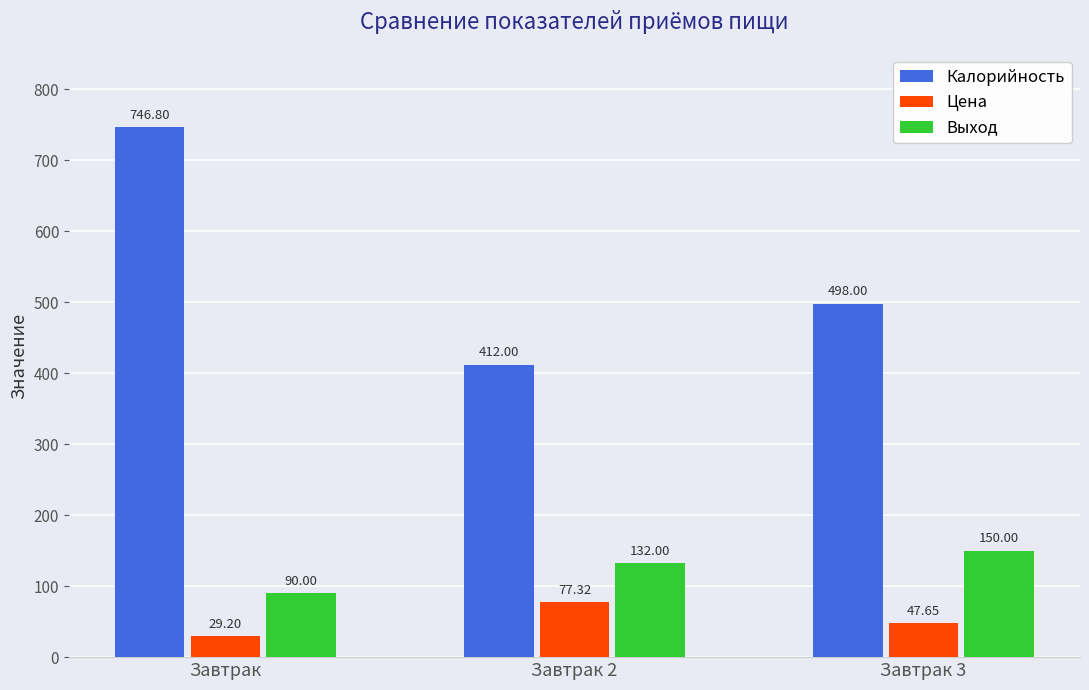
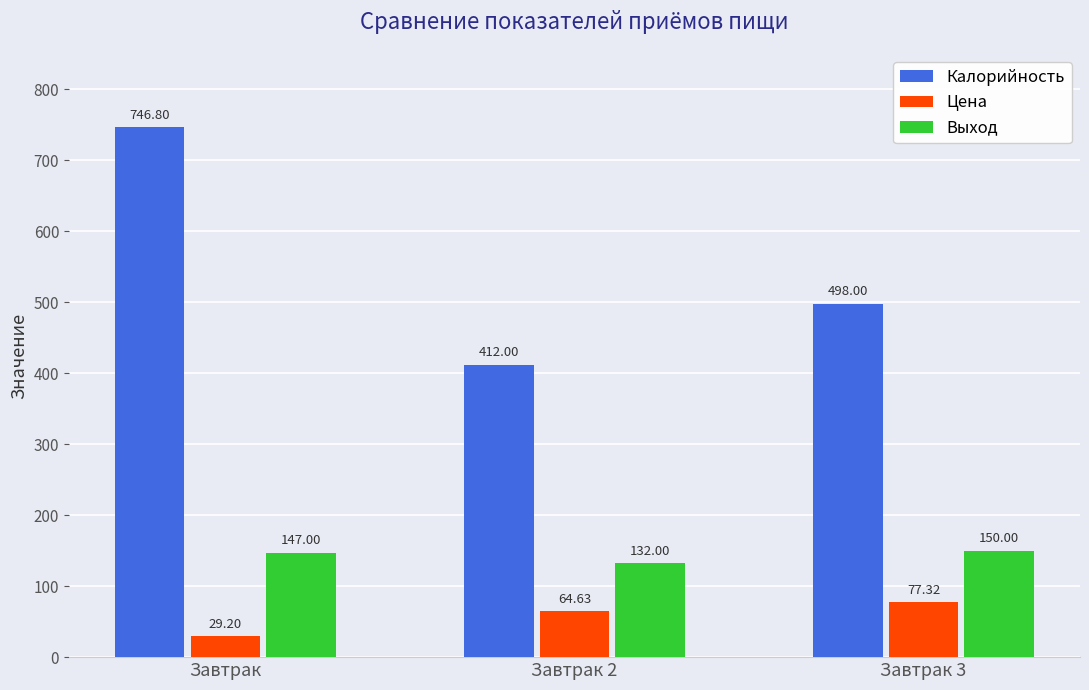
Выход, Завтрак: 90.00 -> 147.00
Цена, Завтрак 2: 77.32 -> 64.63
Цена, Завтрак 3: 47.65 -> 77.32
